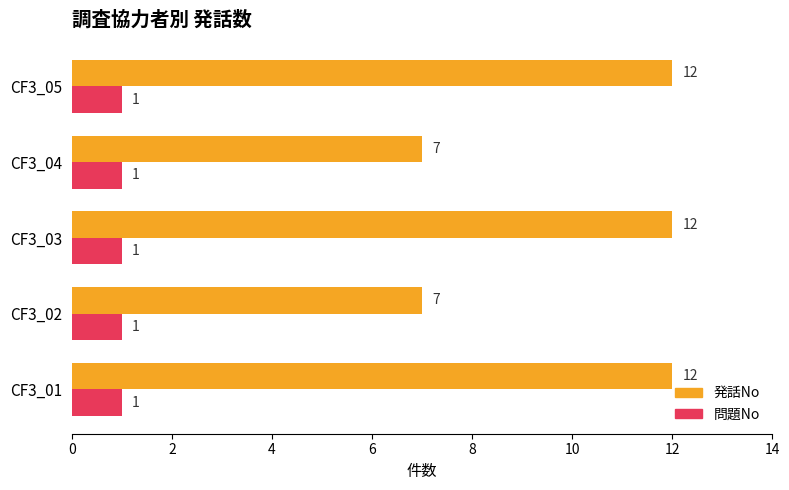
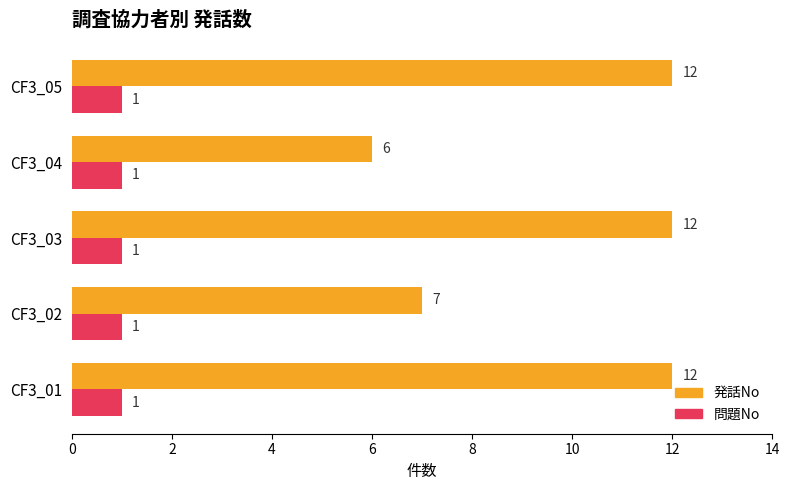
発話No, CF3_04: 7 -> 6
